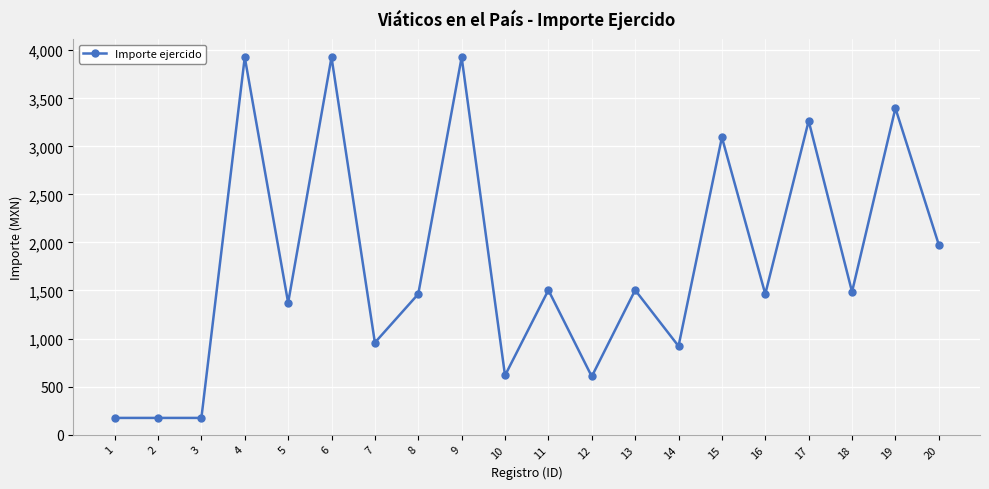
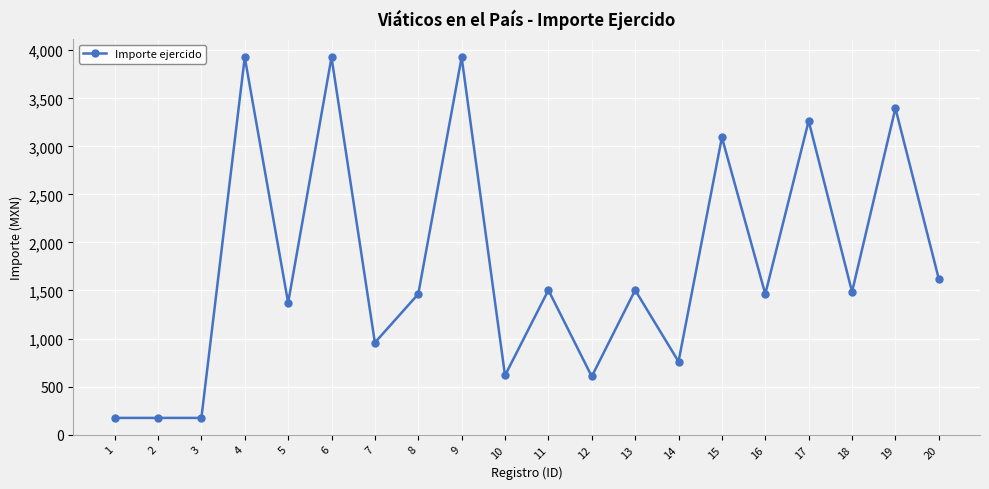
14: 900 -> 800
20: 2,000 -> 1,600
